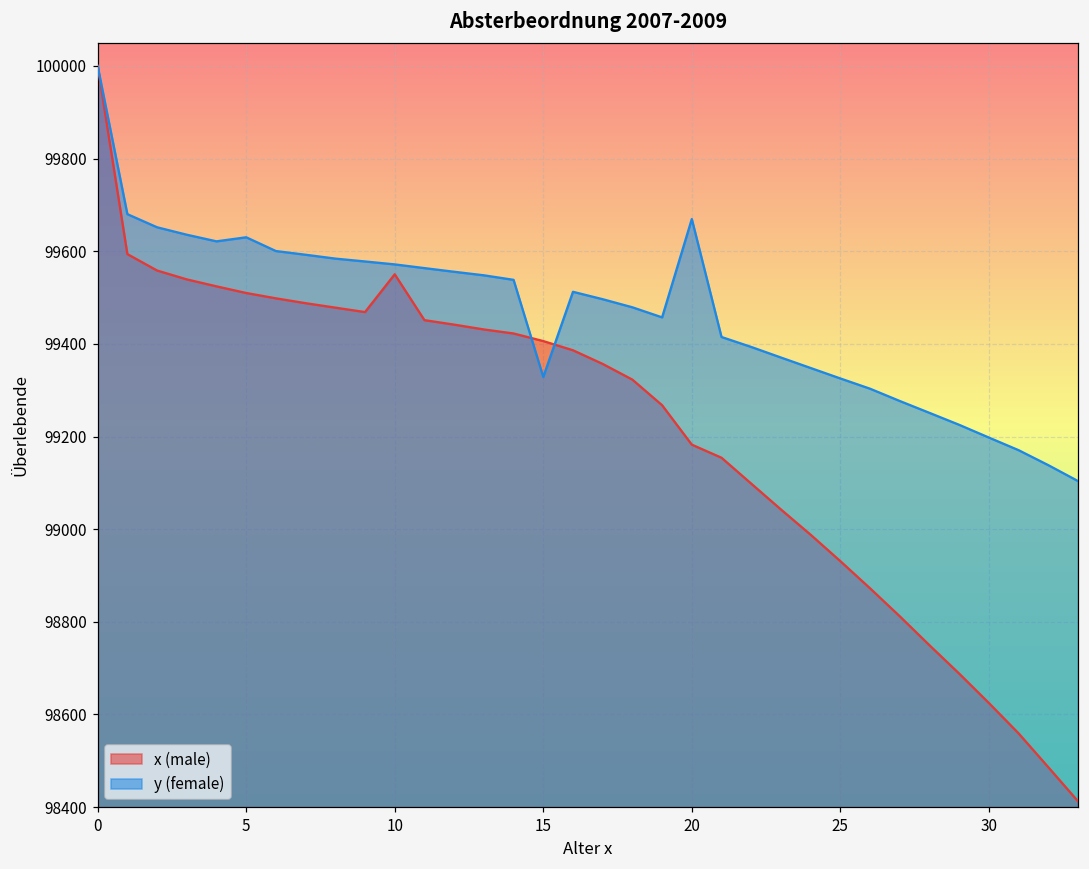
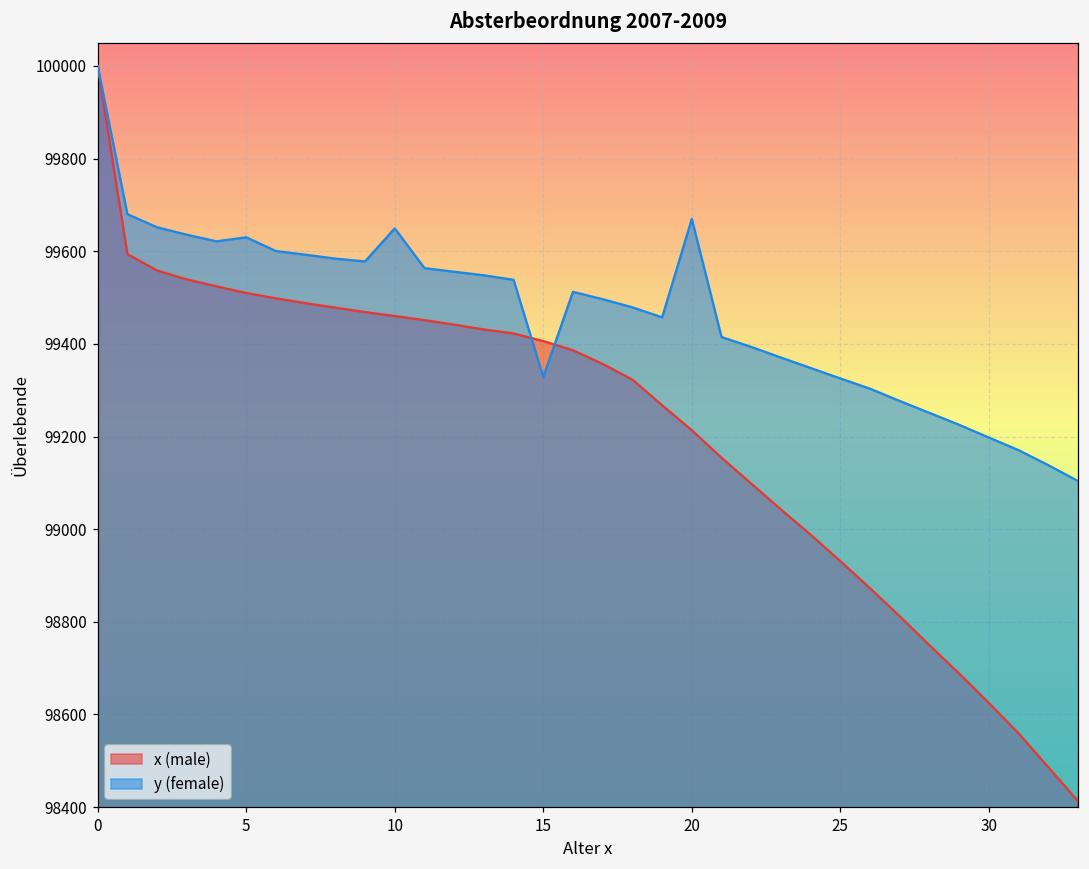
x (male), 10: 99550 -> 99460
y (female), 10: 99570 -> 99650
x (male), 20: 99180 -> 99210
